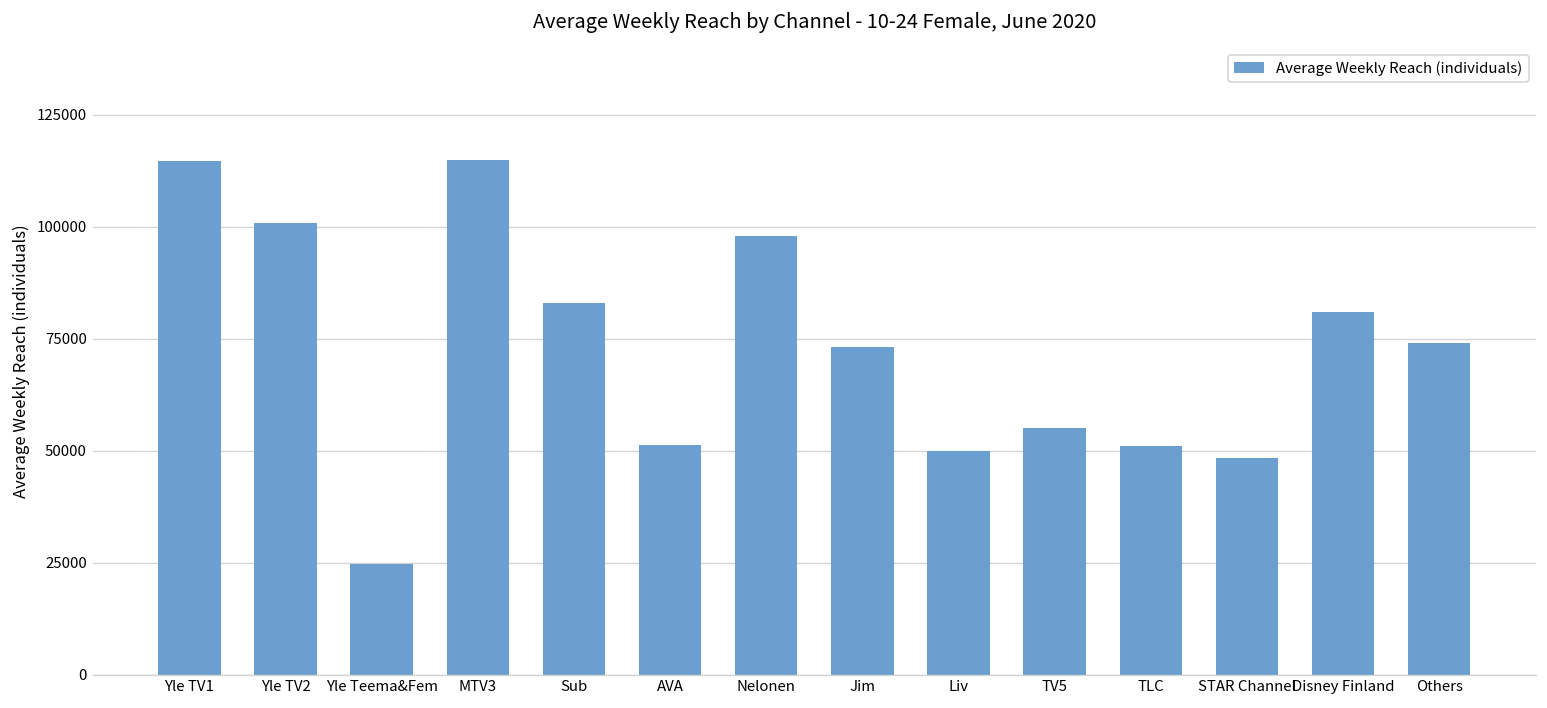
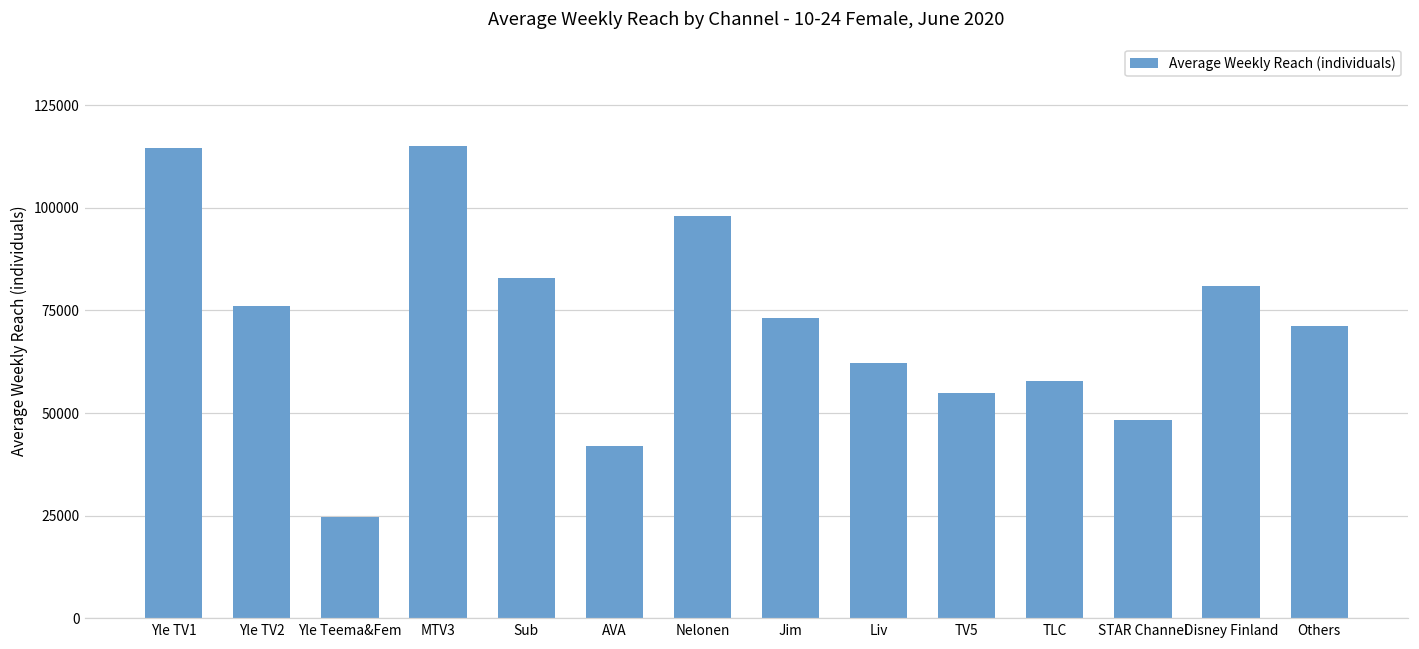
Yle TV2: 101000 -> 76000
AVA: 51000 -> 42000
Liv: 50000 -> 62000
TLC: 51000 -> 58000
Others: 74000 -> 71000
